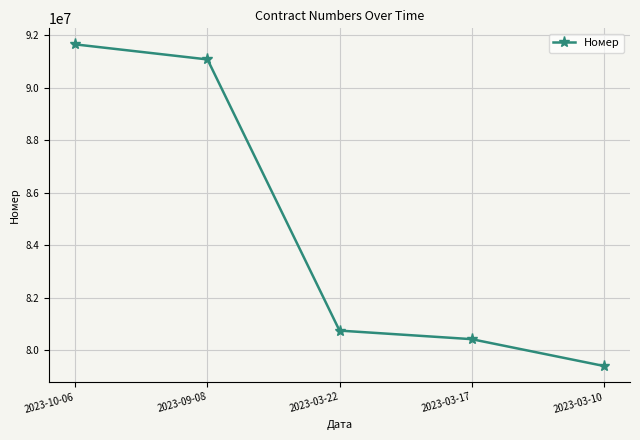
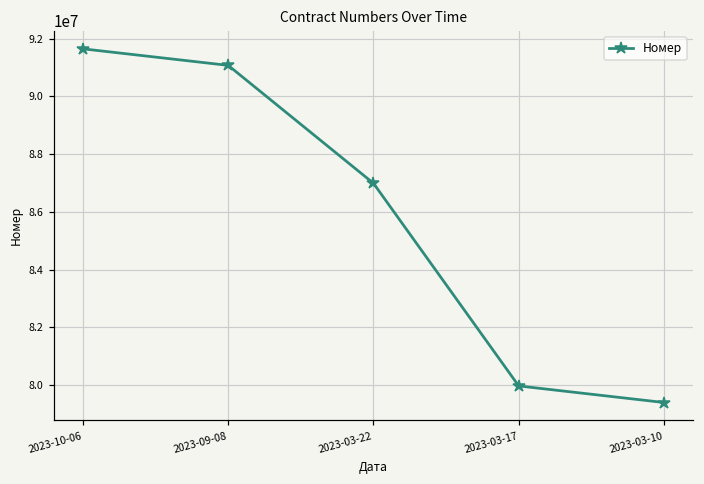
2023-03-22: 80700000 -> 87000000
2023-03-17: 80400000 -> 80000000
